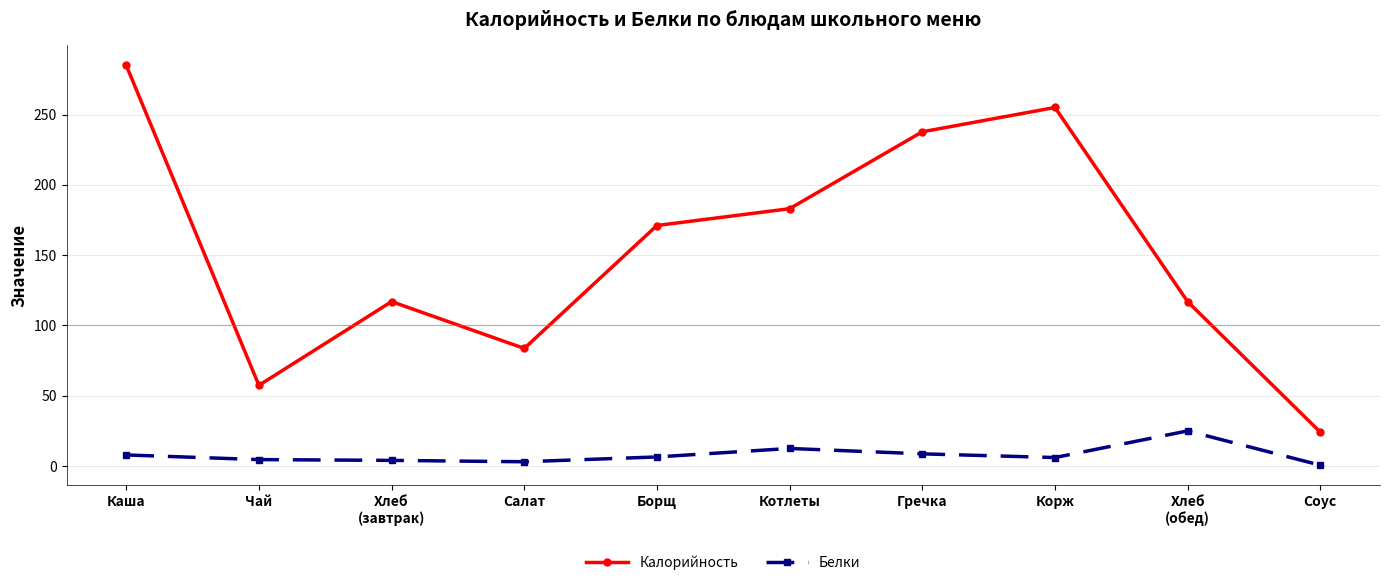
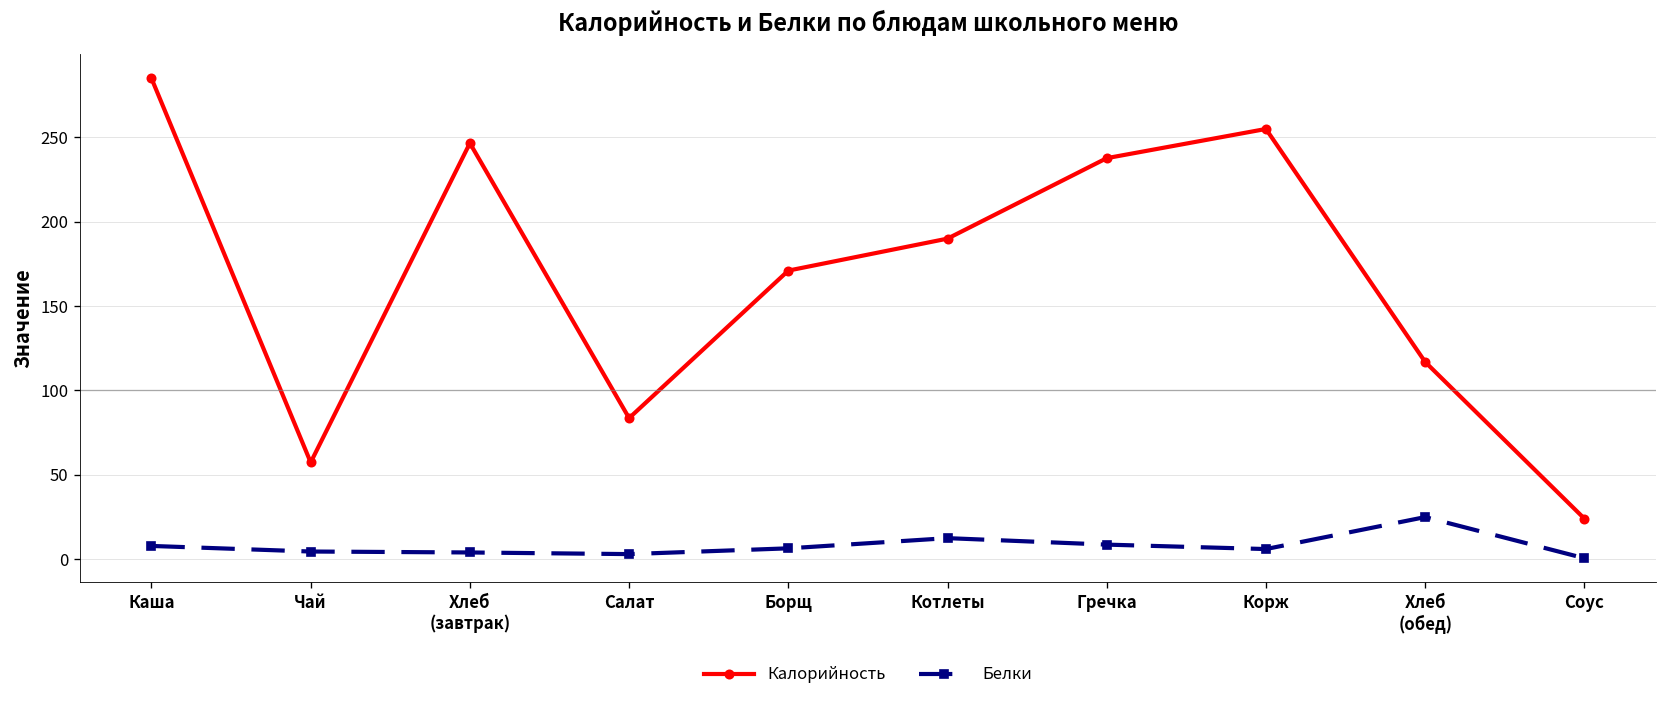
Калорийность, Хлеб (завтрак): 117 -> 247
Калорийность, Котлеты: 183 -> 190
